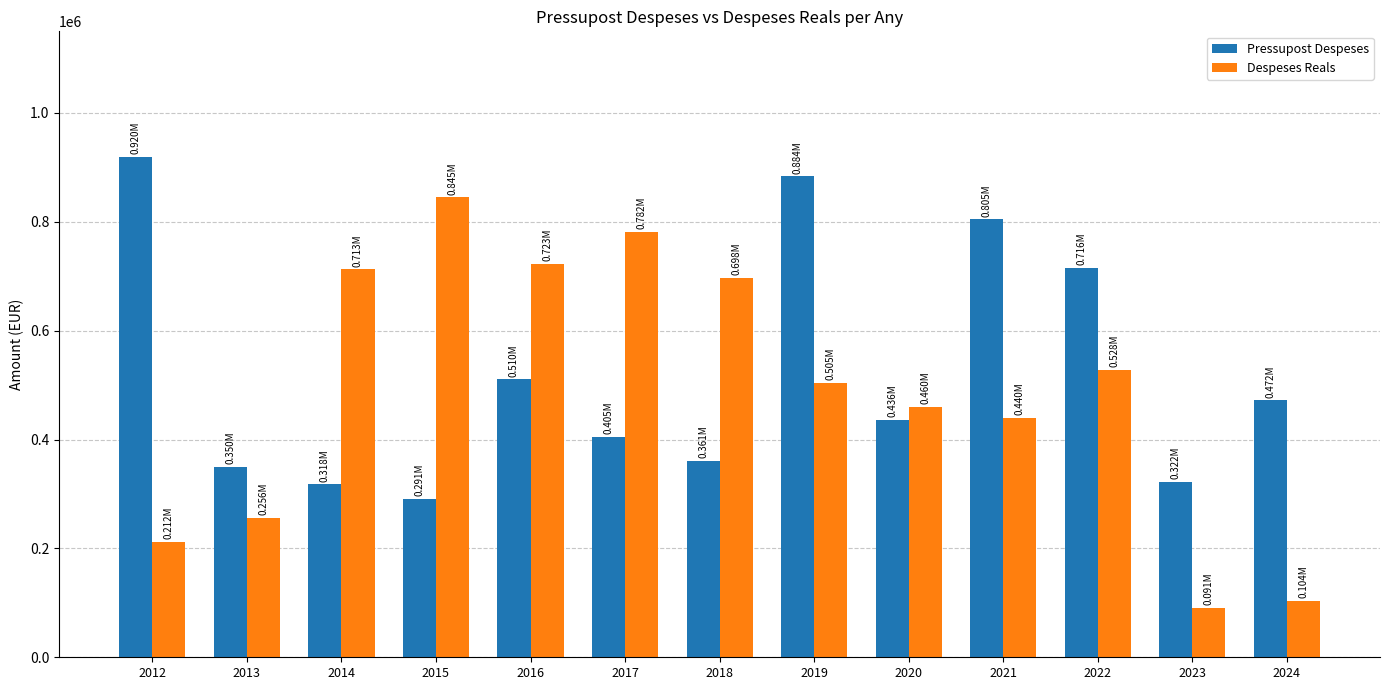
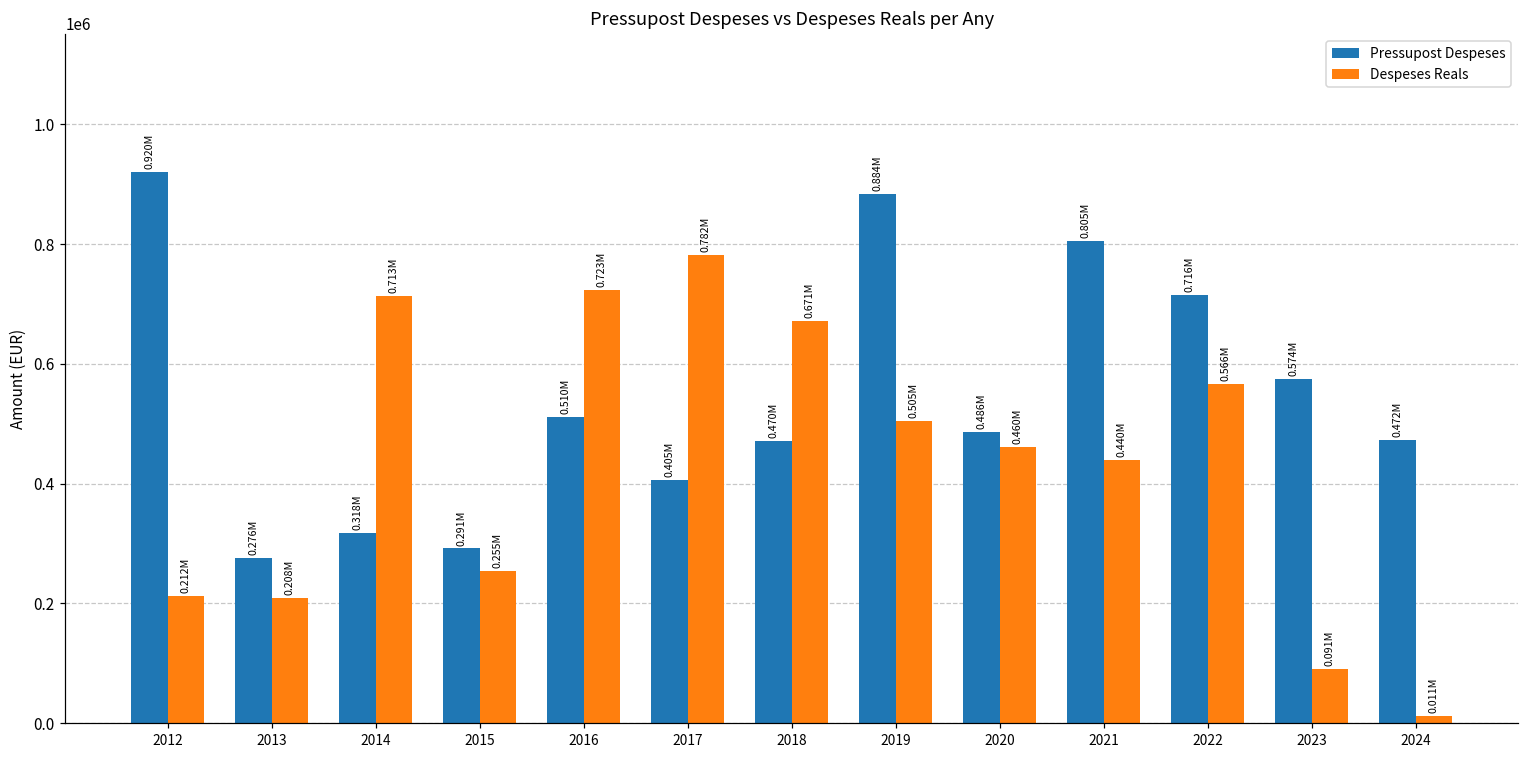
Pressupost Despeses, 2013: 0.350M -> 0.276M
Despeses Reals, 2013: 0.256M -> 0.208M
Despeses Reals, 2015: 0.845M -> 0.255M
Pressupost Despeses, 2018: 0.361M -> 0.470M
Despeses Reals, 2018: 0.698M -> 0.671M
Pressupost Despeses, 2020: 0.436M -> 0.486M
Despeses Reals, 2022: 0.528M -> 0.566M
Pressupost Despeses, 2023: 0.322M -> 0.574M
Despeses Reals, 2024: 0.104M -> 0.011M
